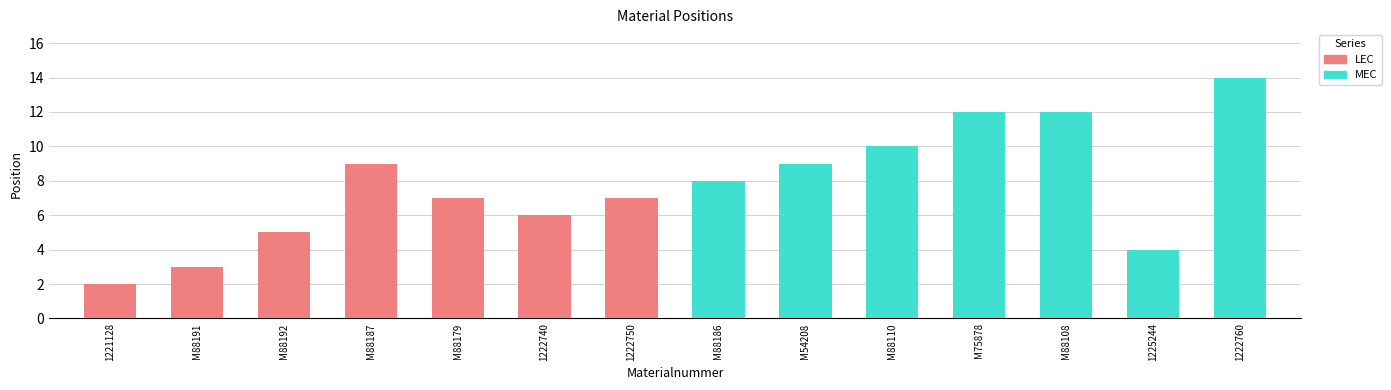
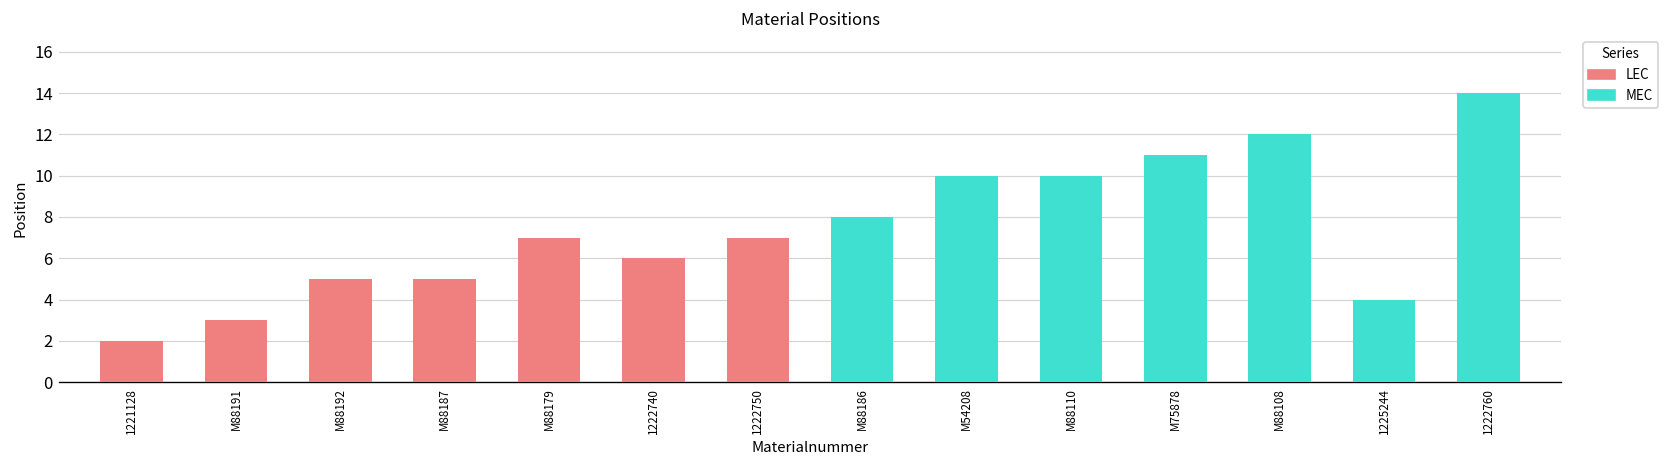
LEC, M88187: 9 -> 5
MEC, M54208: 9 -> 10
MEC, M75878: 12 -> 11
